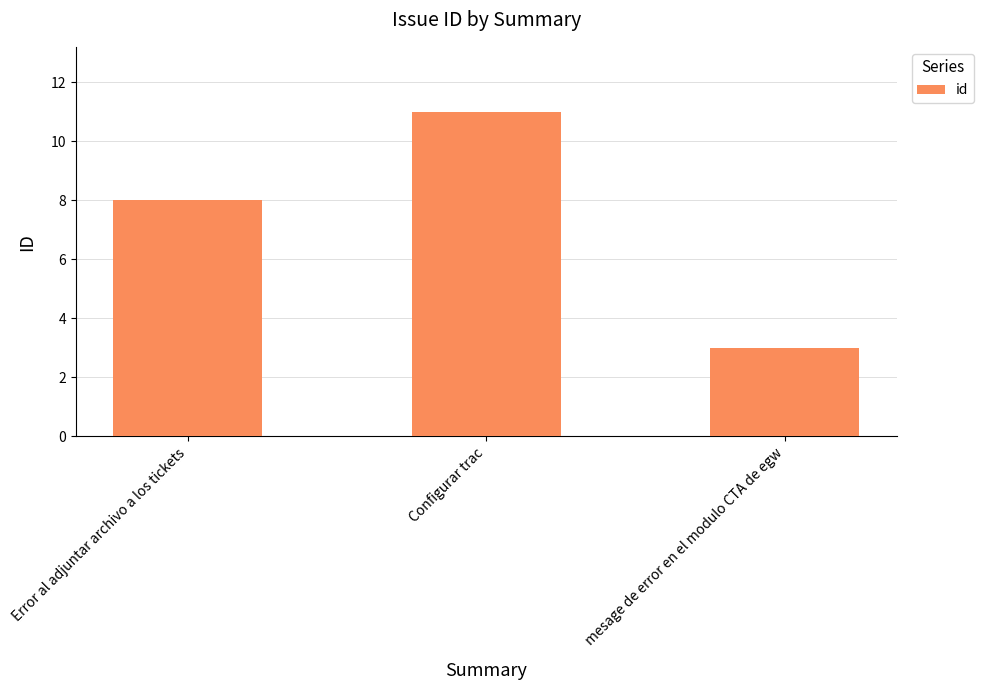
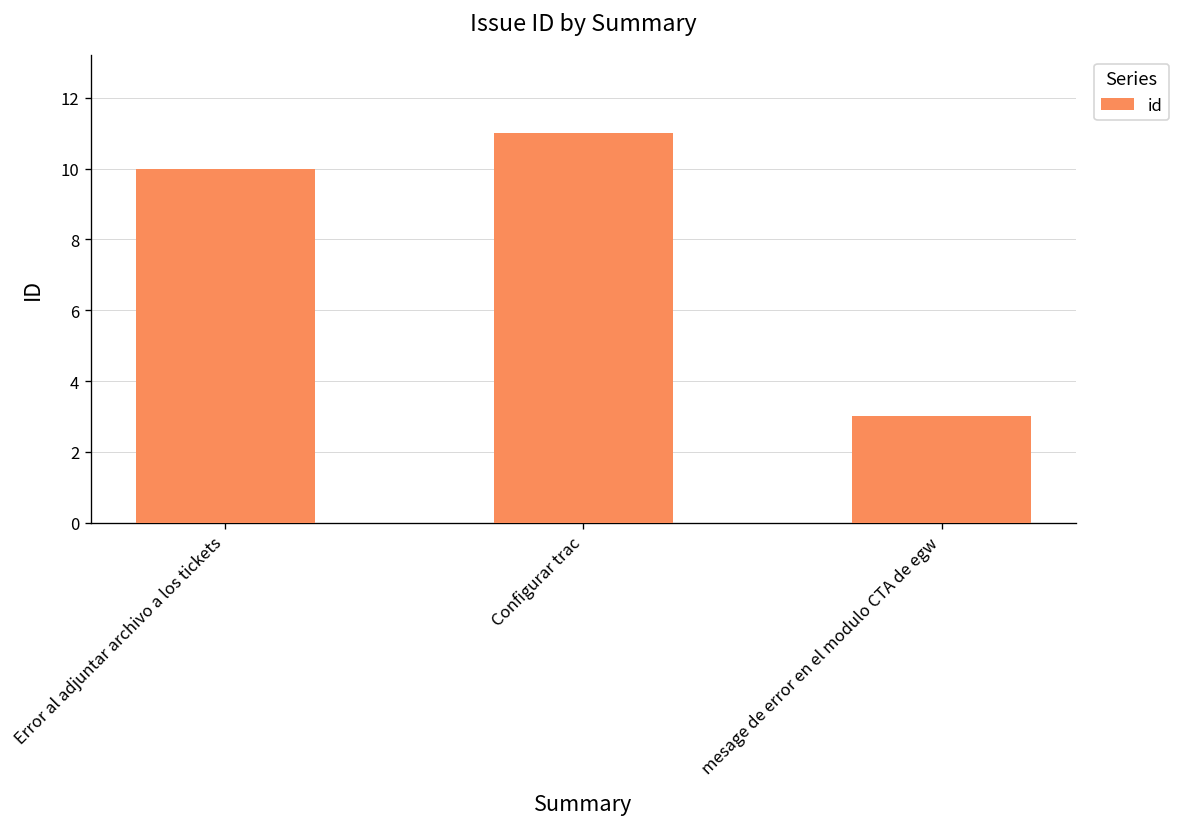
Error al adjuntar archivo a los tickets: 8 -> 10
